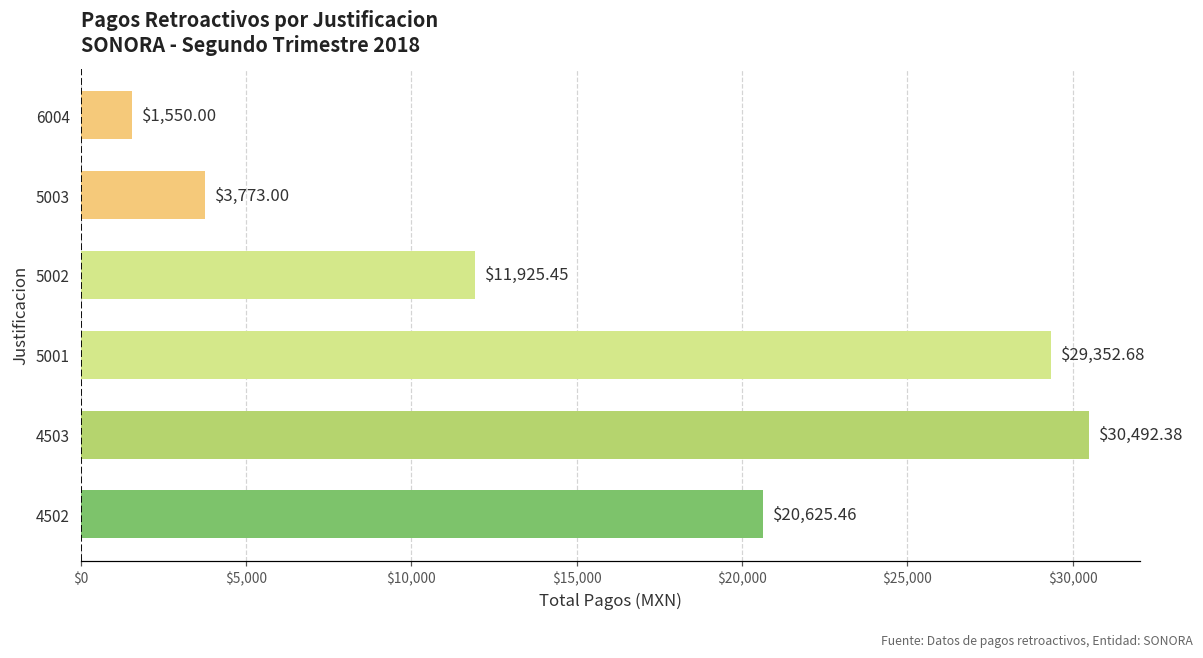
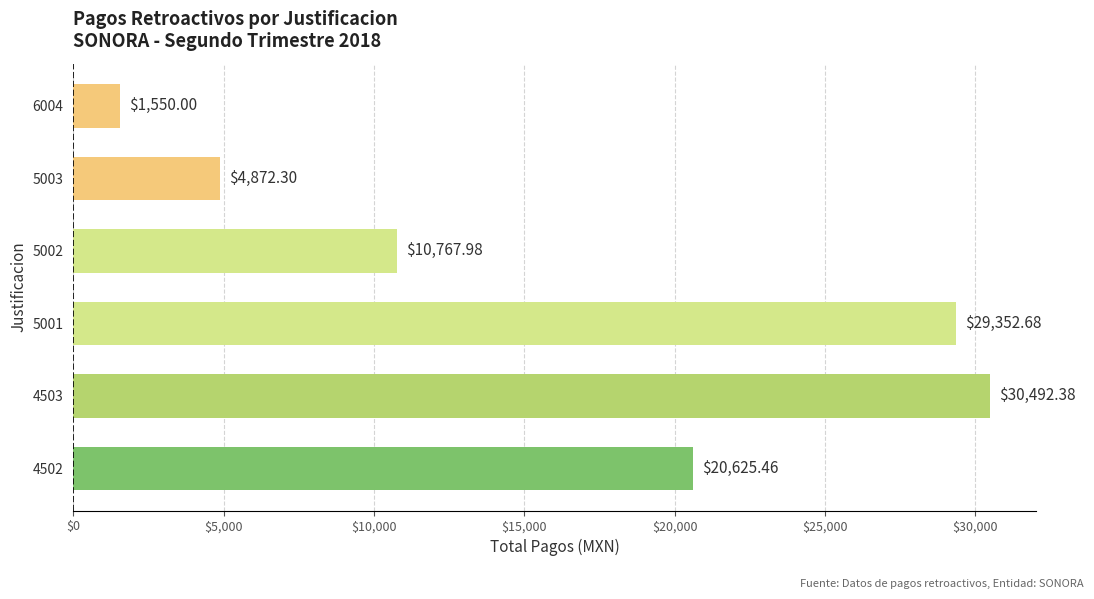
5003: $3,773.00 -> $4,872.30
5002: $11,925.45 -> $10,767.98
